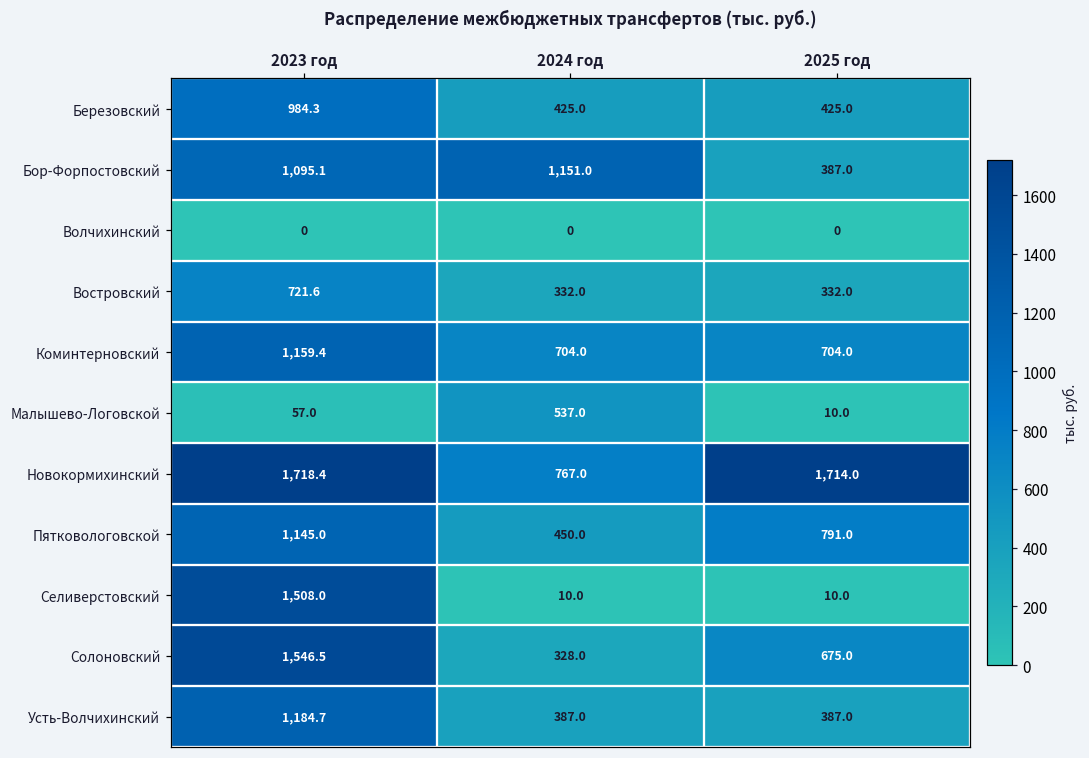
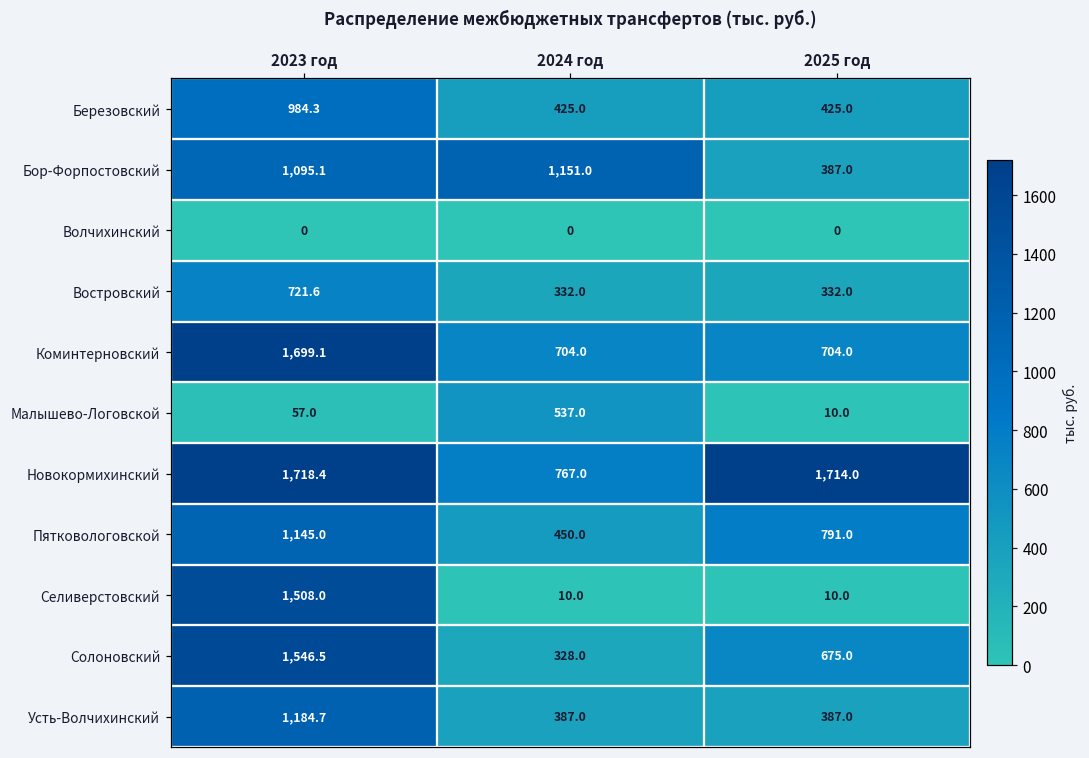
Коминтерновский, 2023 год: 1,159.4 -> 1,699.1
